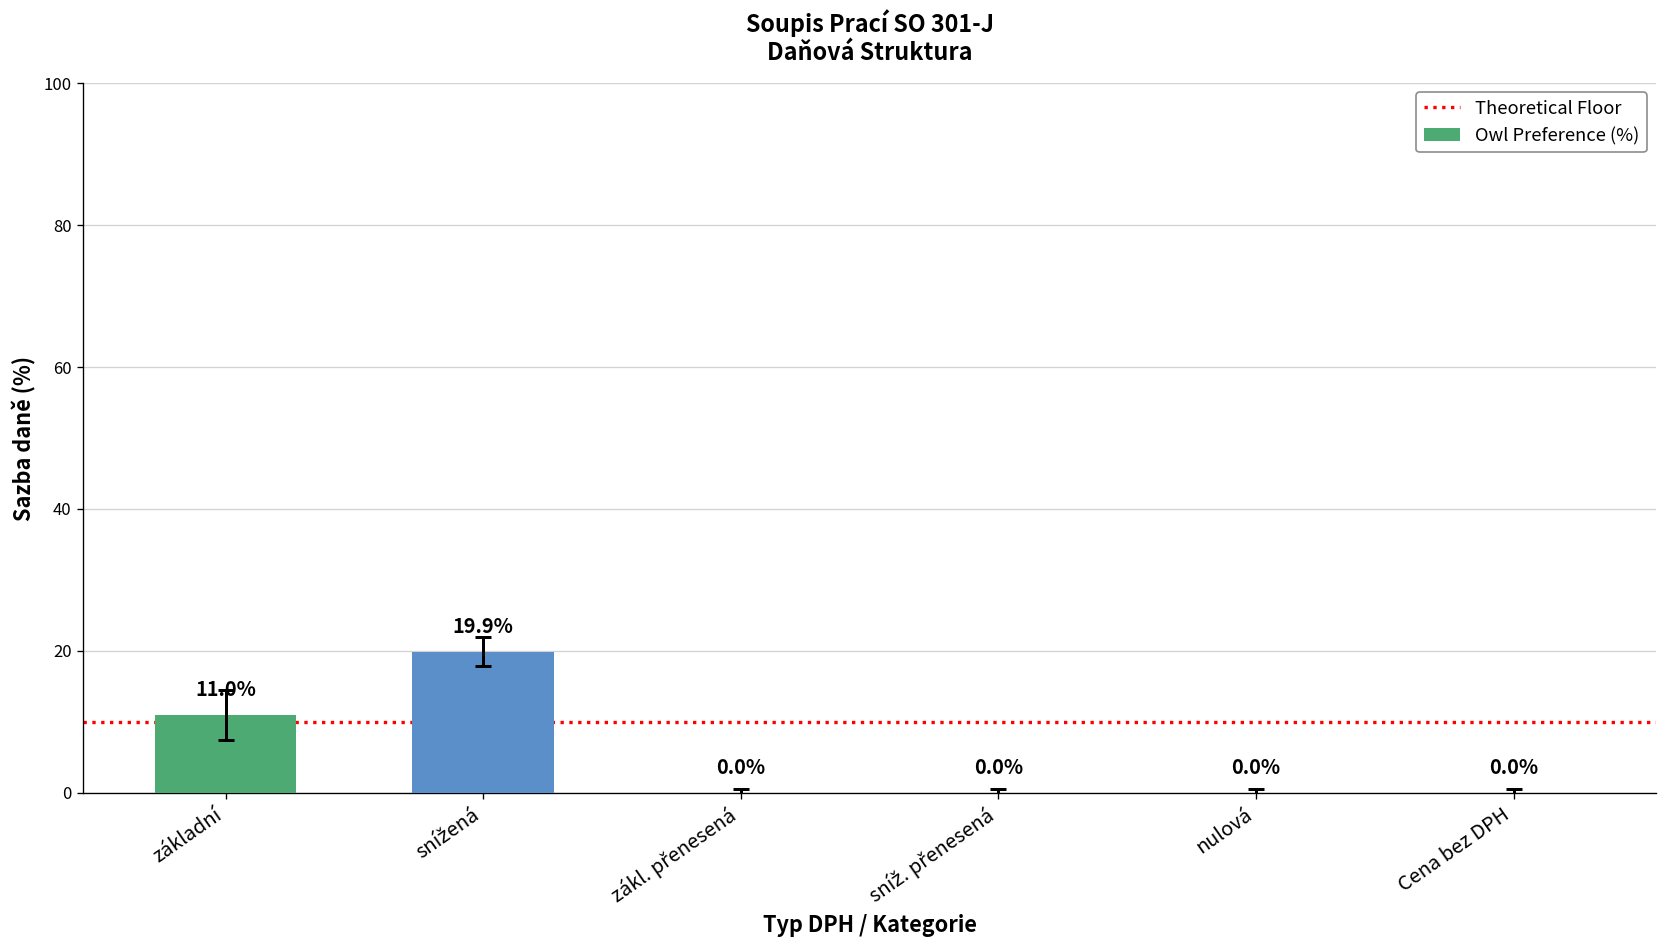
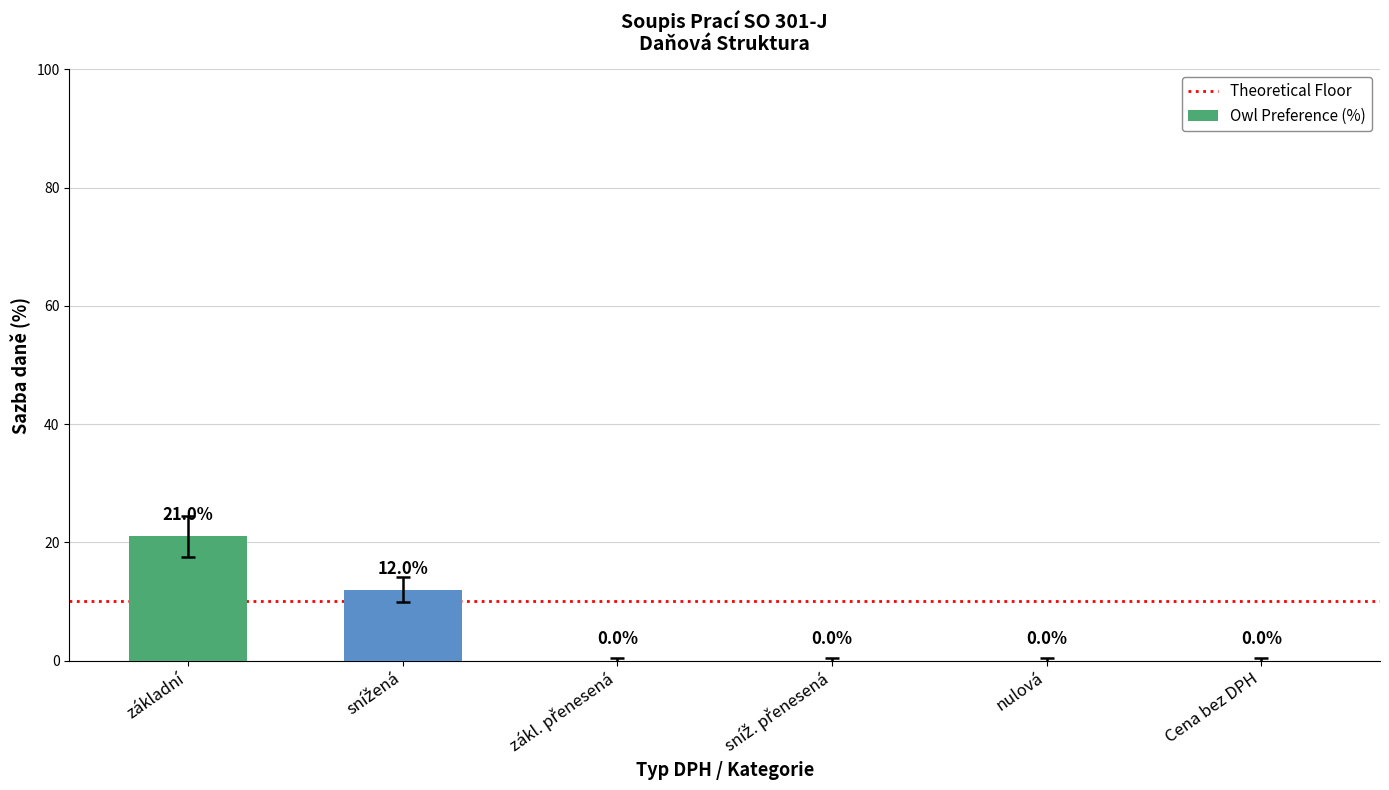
Owl Preference (%), základní: 11.0% -> 21.0%
Owl Preference (%), snížená: 19.9% -> 12.0%
